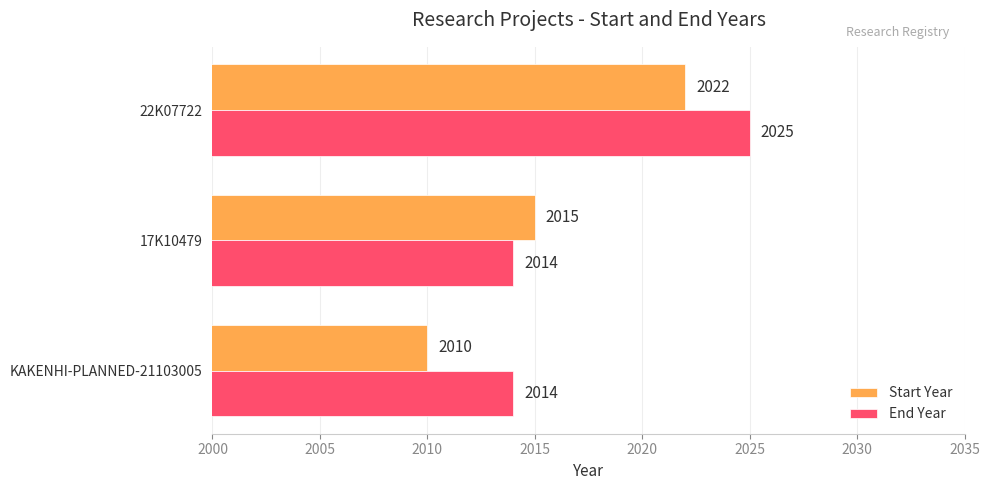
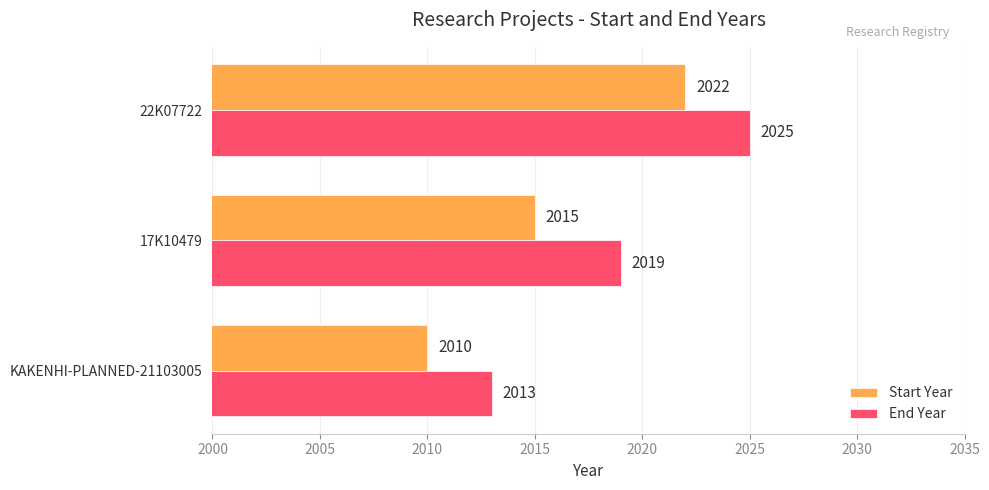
End Year, 17K10479: 2014 -> 2019
End Year, KAKENHI-PLANNED-21103005: 2014 -> 2013
